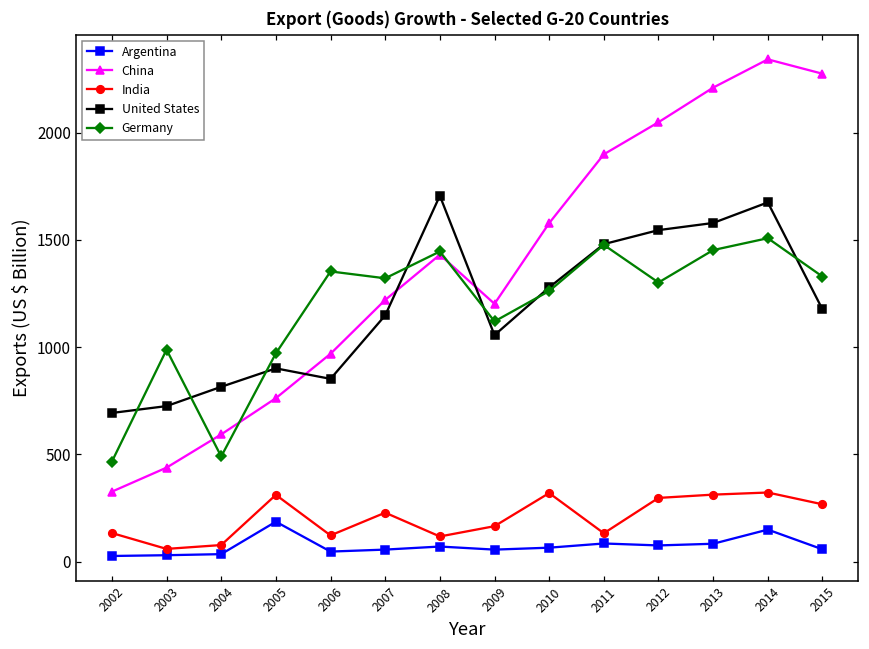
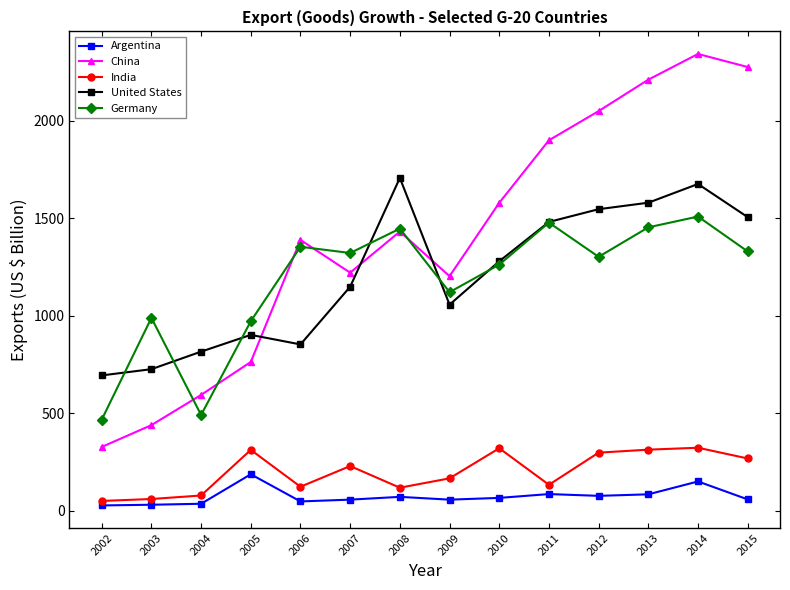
India, 2002: 130 -> 50
China, 2006: 970 -> 1390
United States, 2015: 1180 -> 1510
